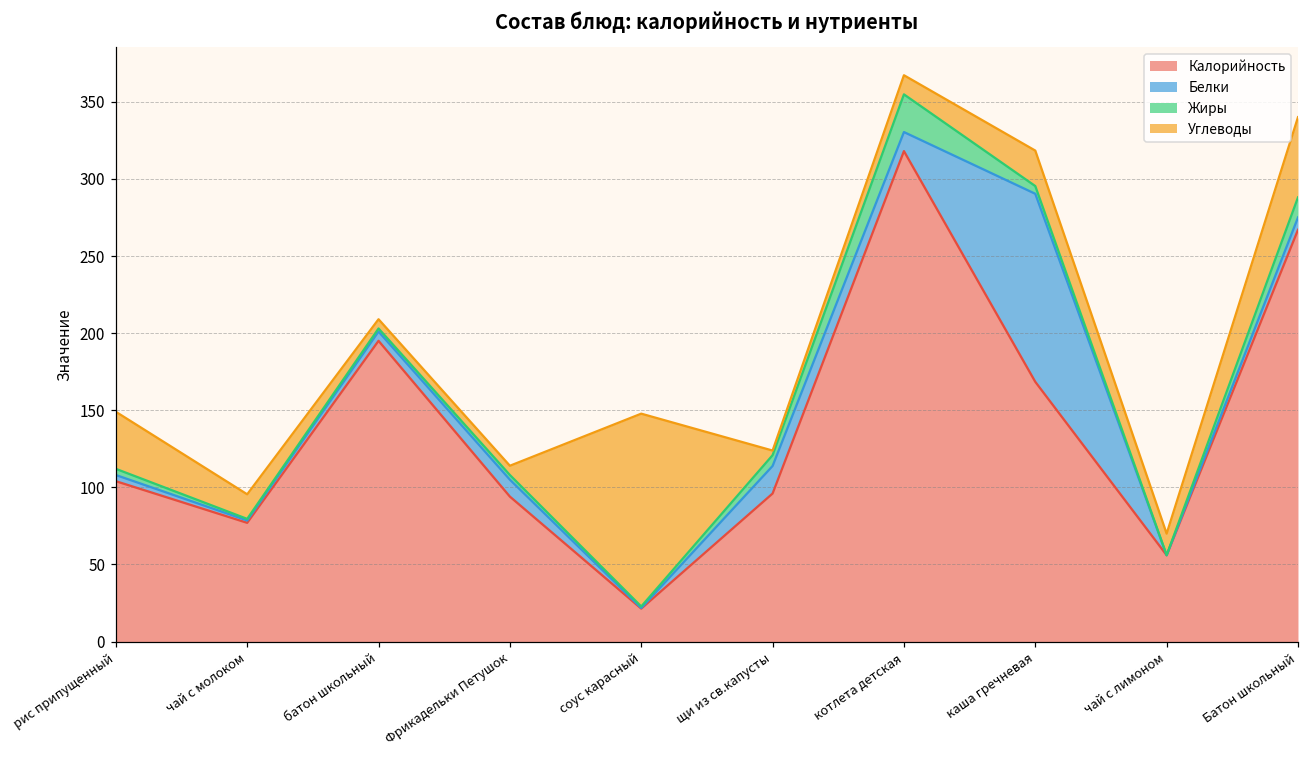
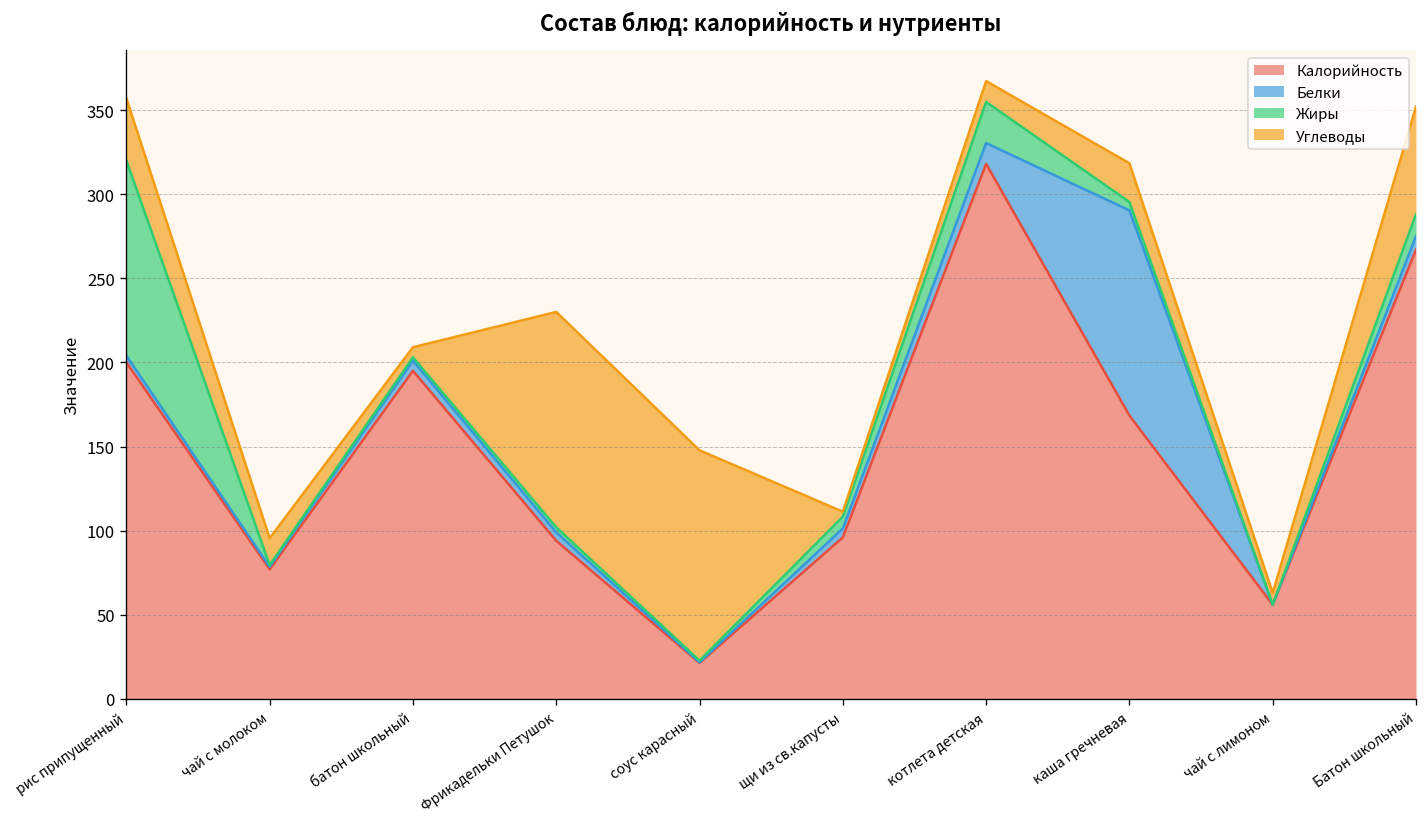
Калорийность, рис припущенный: 104 -> 200
Жиры, рис припущенный: 4 -> 116
Белки, Фрикадельки Петушок: 11 -> 5
Углеводы, Фрикадельки Петушок: 6 -> 128
Белки, щи из св.капусты: 18 -> 5
Углеводы, чай с лимоном: 14 -> 7
Углеводы, Батон школьный: 52 -> 64
